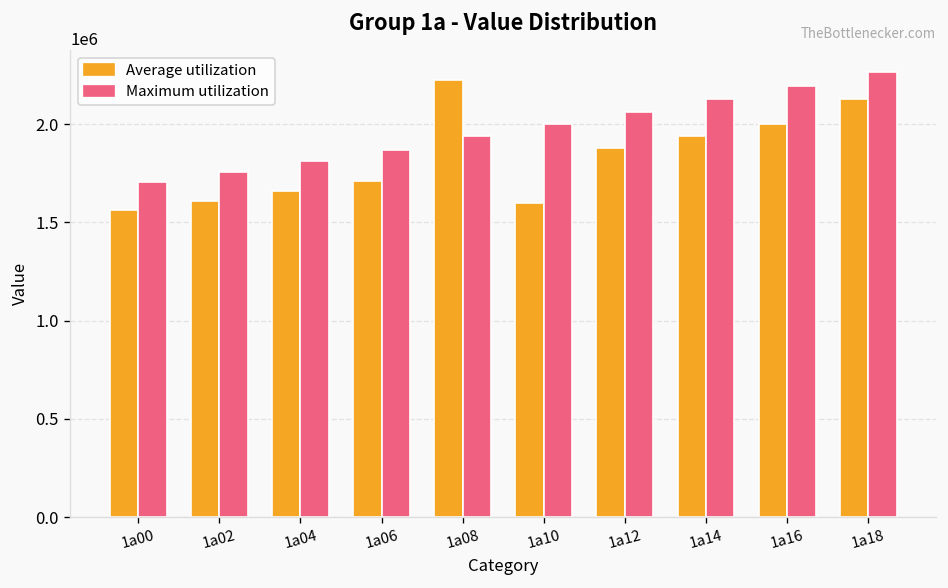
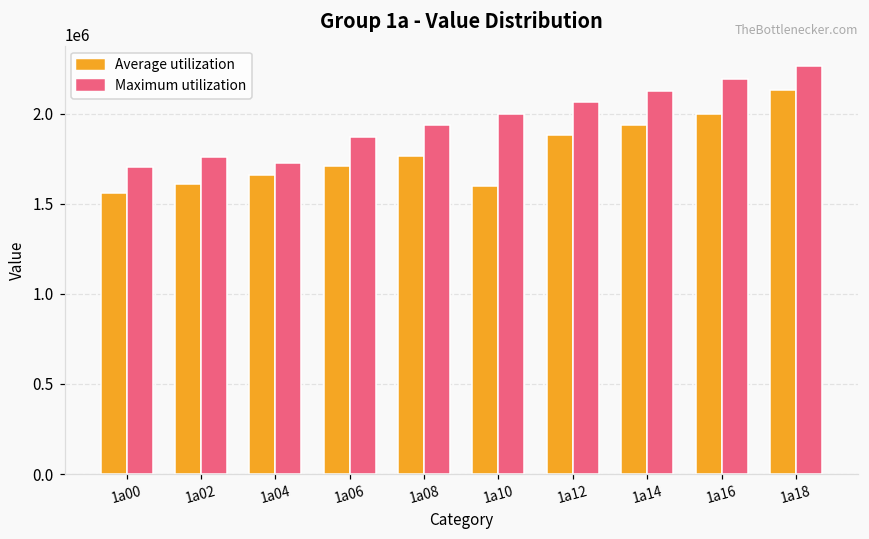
Maximum utilization, 1a04: 1810000 -> 1730000
Average utilization, 1a08: 2220000 -> 1770000
